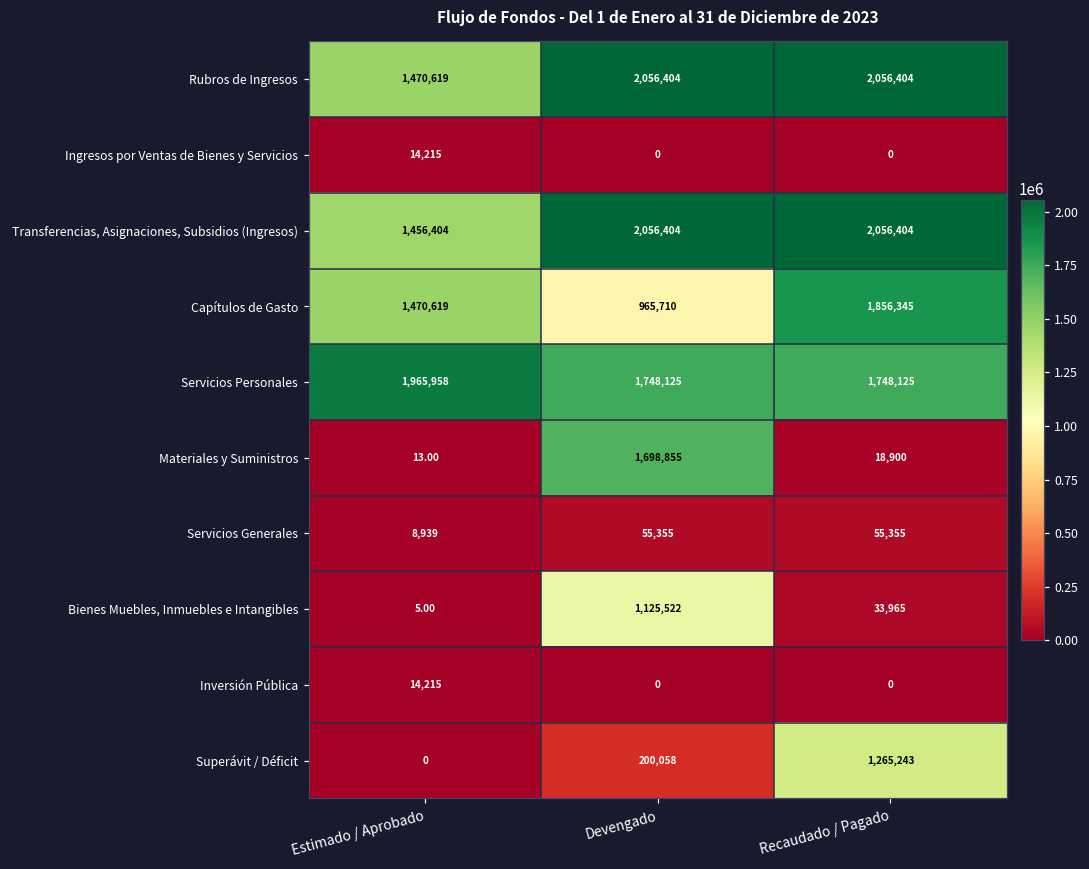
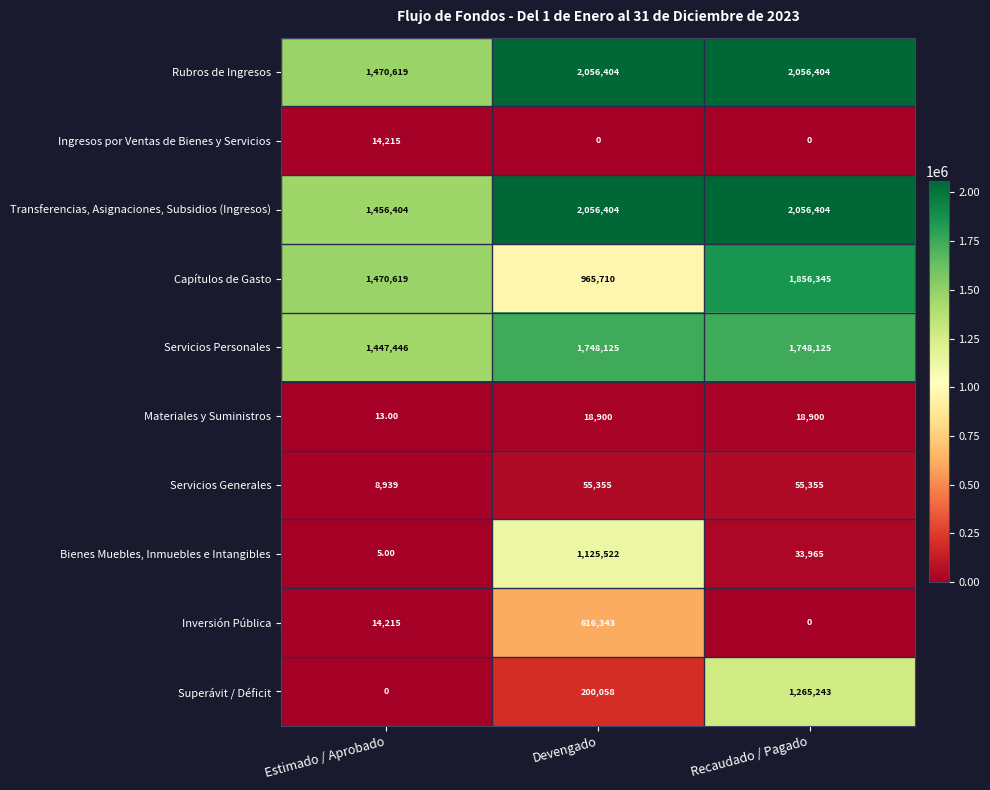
Servicios Personales, Estimado / Aprobado: 1,965,958 -> 1,447,446
Materiales y Suministros, Devengado: 1,698,855 -> 18,900
Inversión Pública, Devengado: 0 -> 616,343
